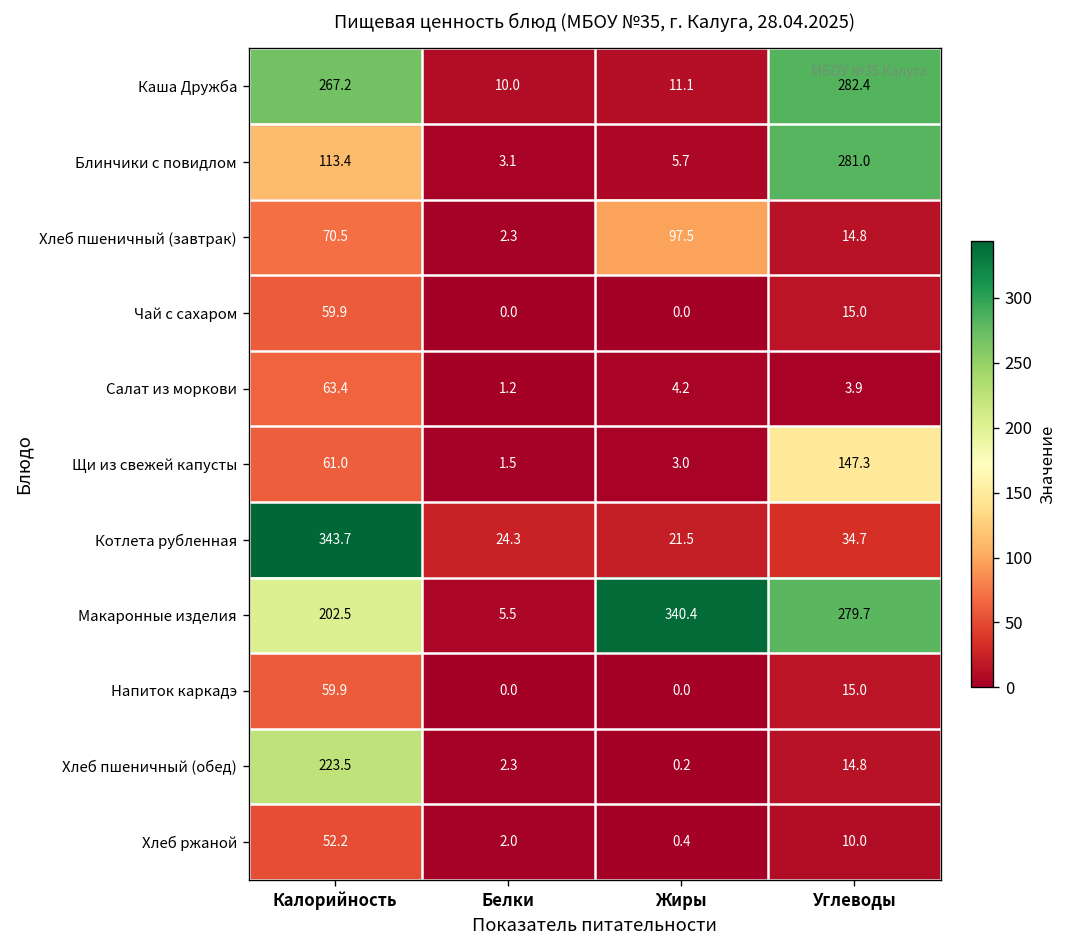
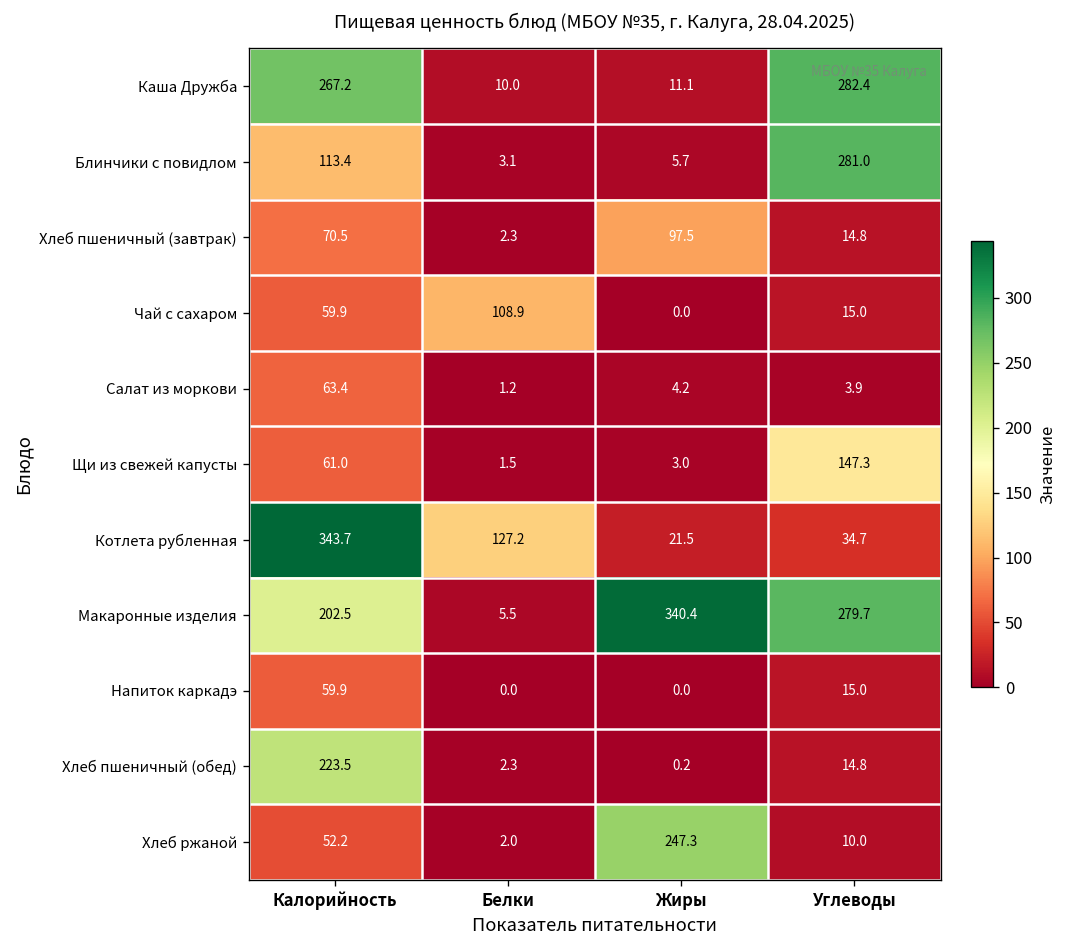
Чай с сахаром, Белки: 0.0 -> 108.9
Котлета рубленная, Белки: 24.3 -> 127.2
Хлеб ржаной, Жиры: 0.4 -> 247.3
